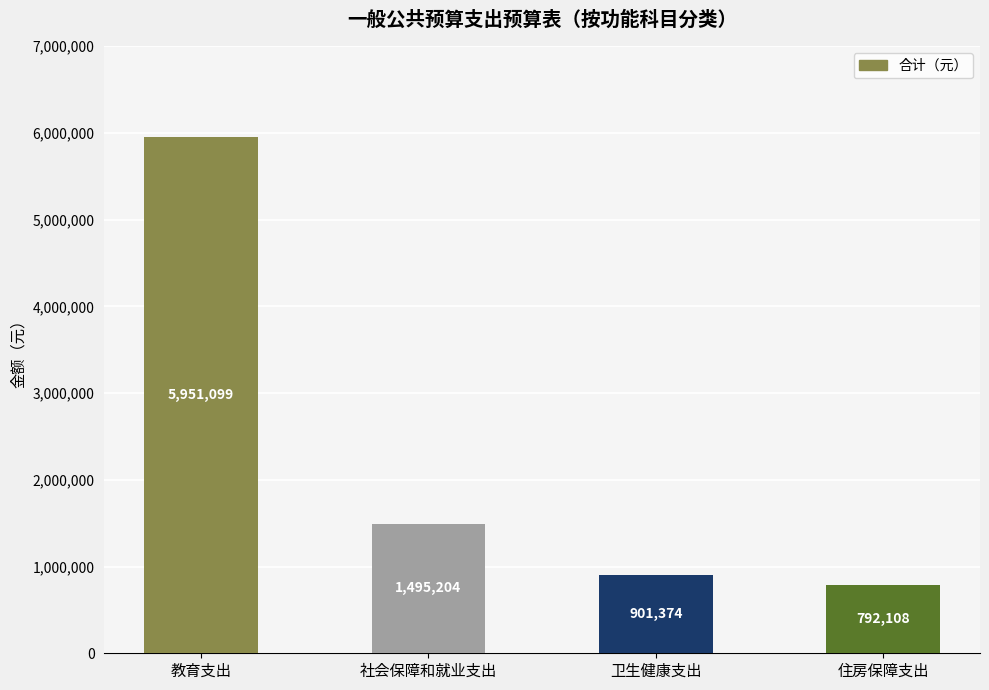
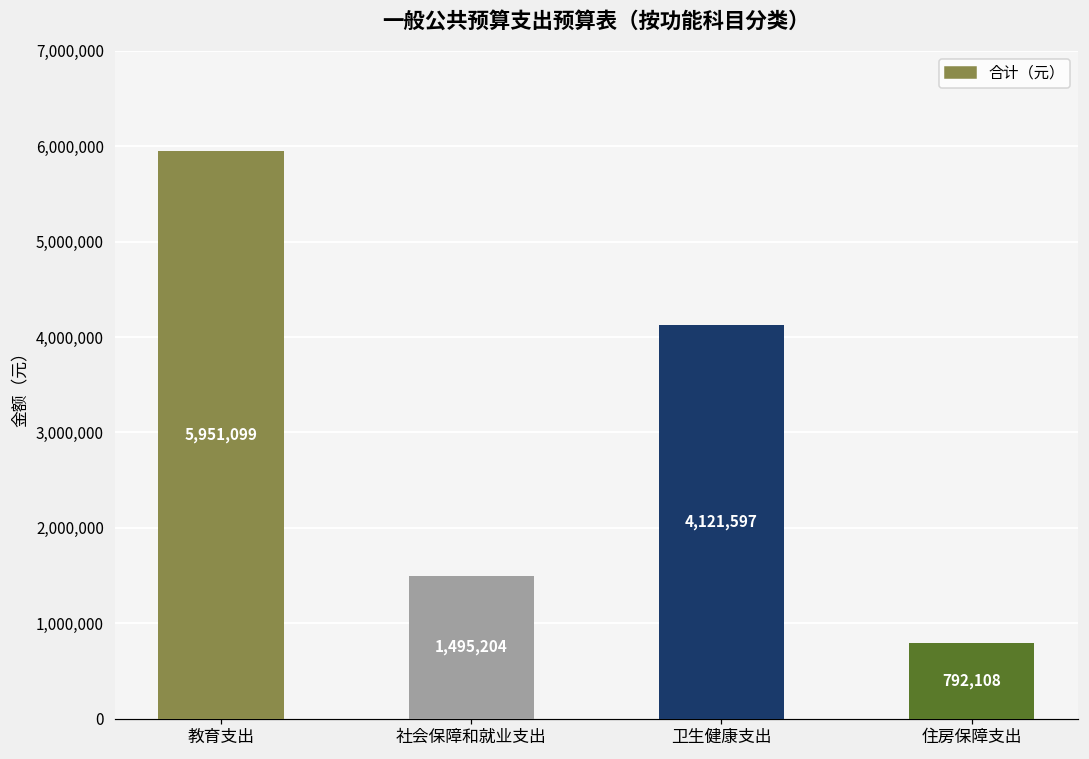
卫生健康支出: 901,374 -> 4,121,597
